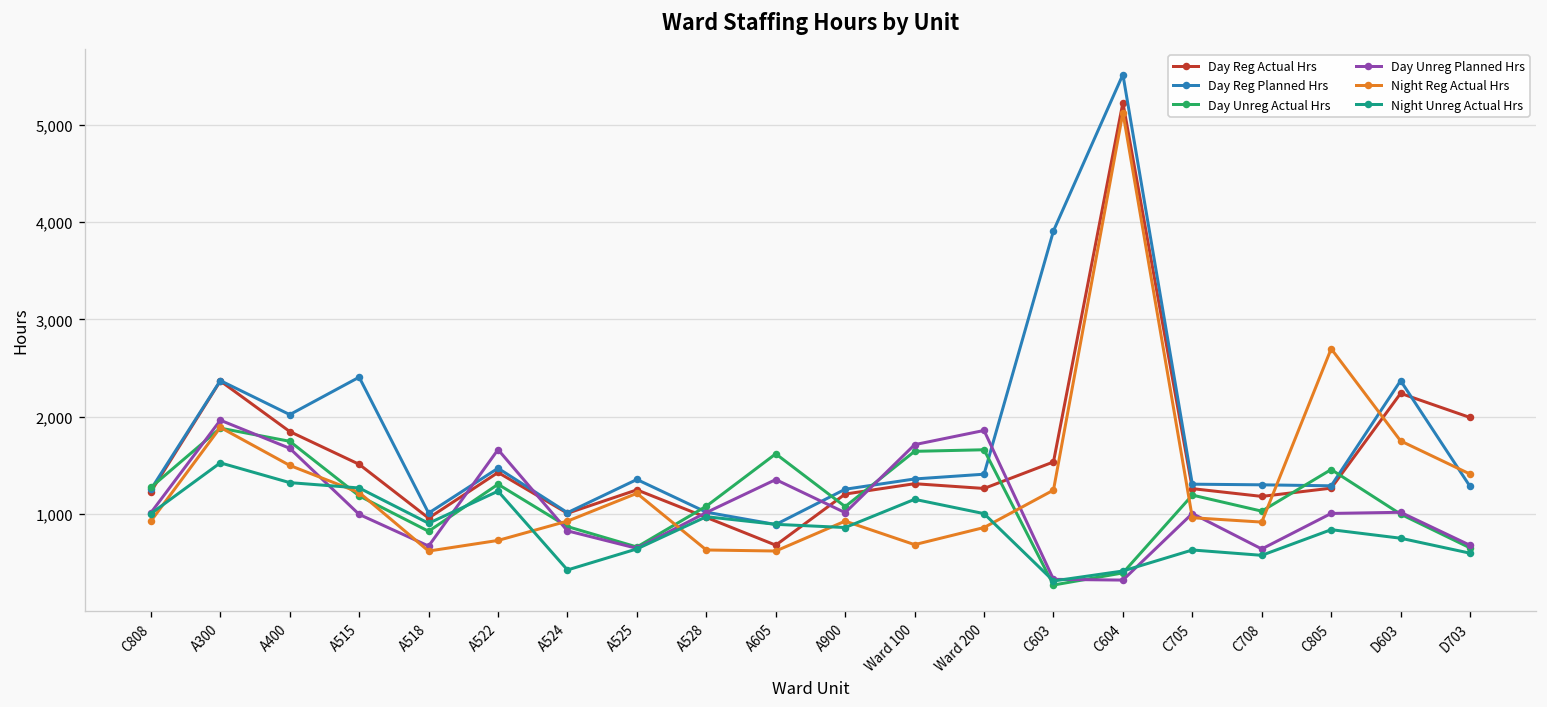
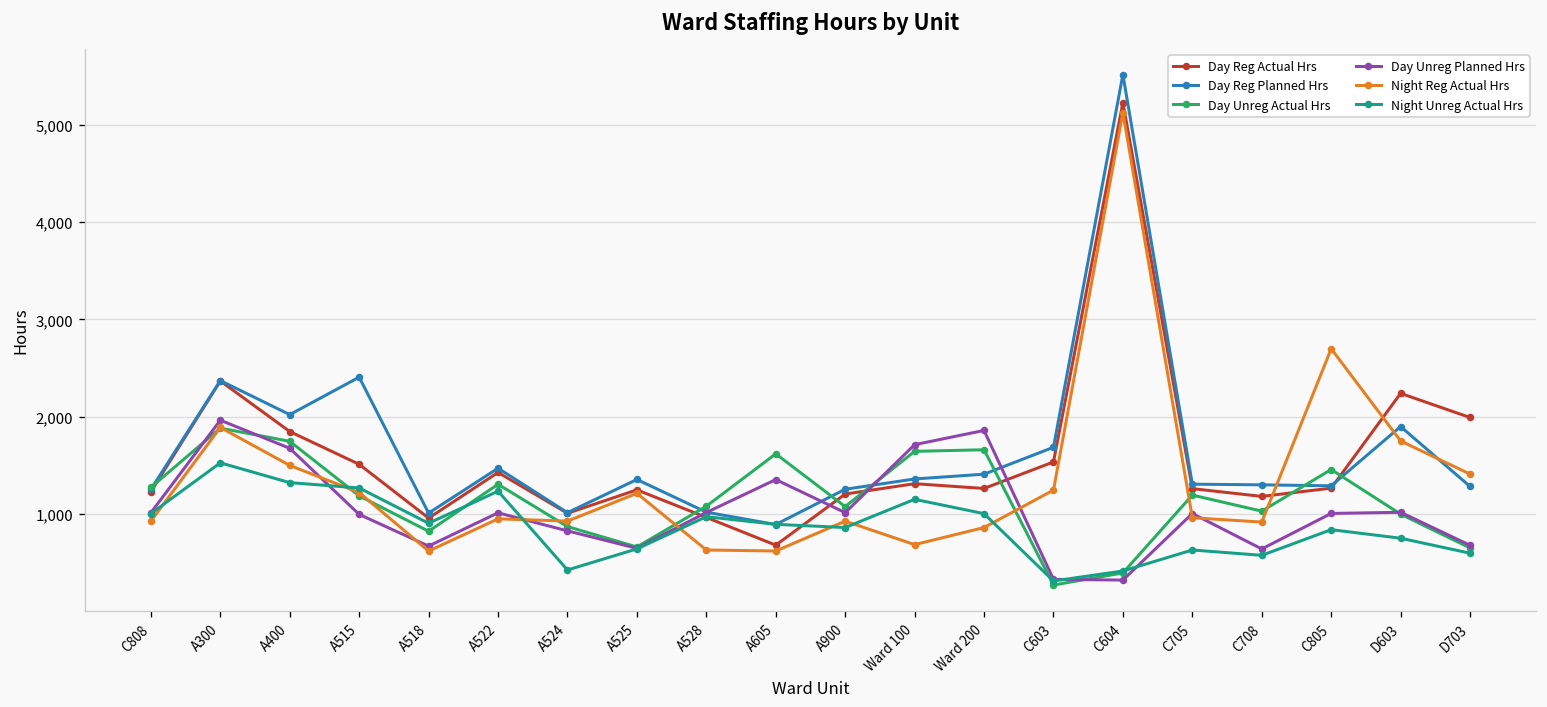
Day Unreg Planned Hrs, A522: 1,700 -> 1,000
Night Reg Actual Hrs, A522: 700 -> 900
Day Reg Planned Hrs, C603: 3,900 -> 1,700
Day Reg Planned Hrs, D603: 2,400 -> 1,900
